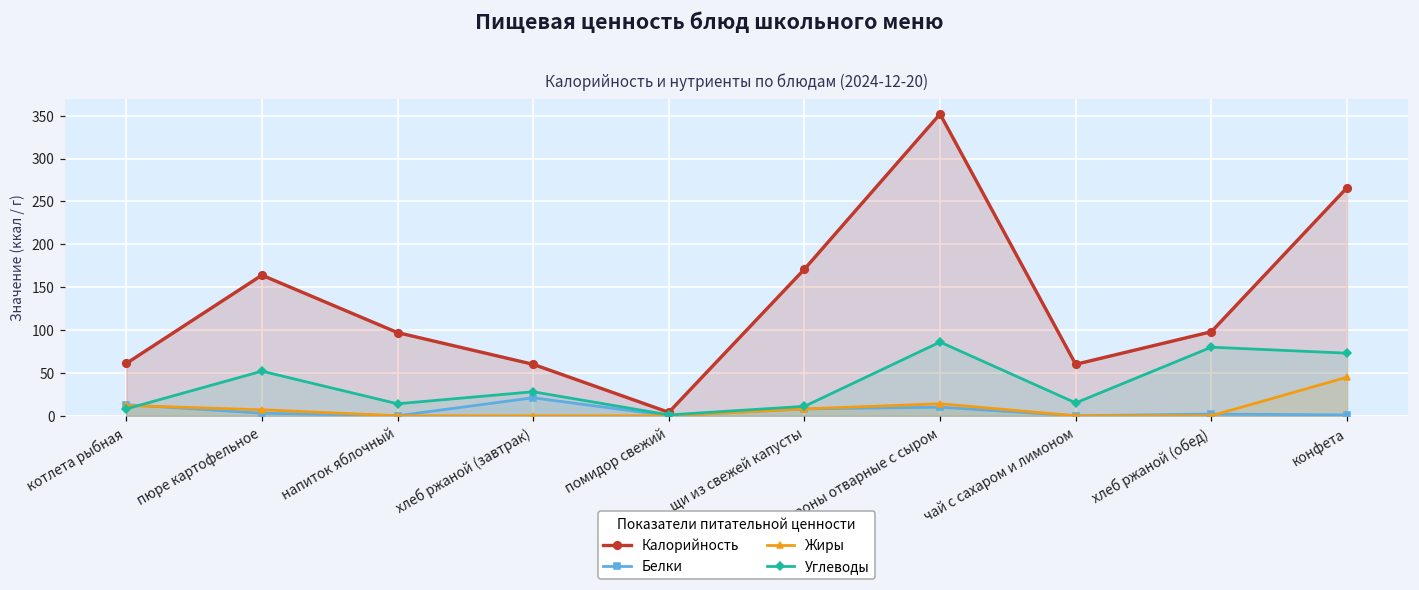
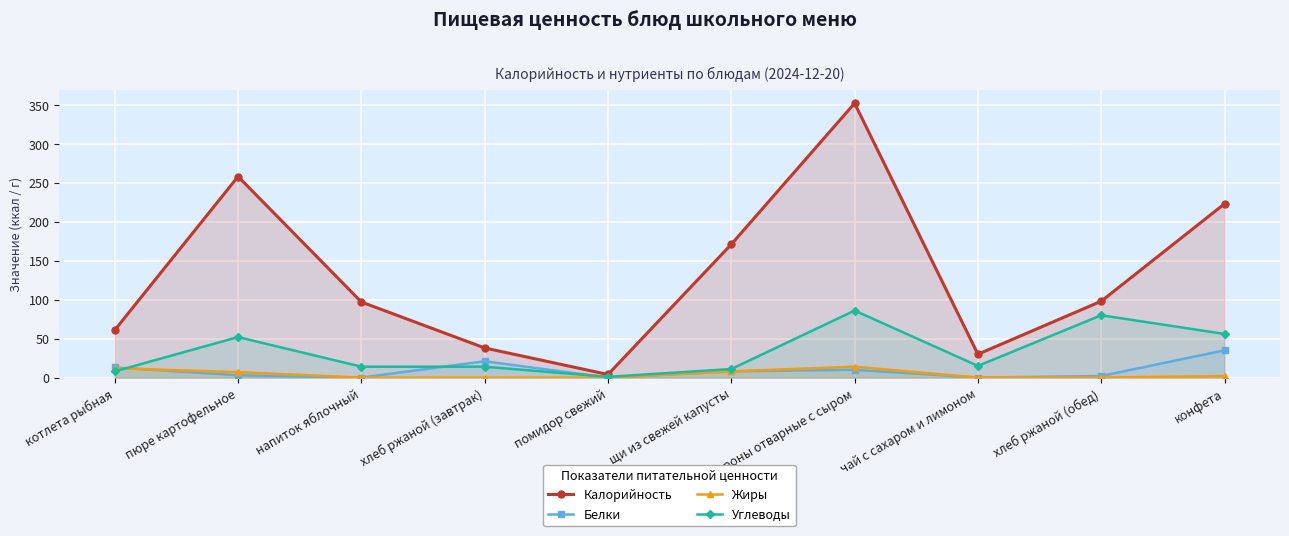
Калорийность, пюре картофельное: 160 -> 260
Калорийность, хлеб ржаной (завтрак): 60 -> 40
Углеводы, хлеб ржаной (завтрак): 30 -> 10
Калорийность, чай с сахаром и лимоном: 60 -> 30
Калорийность, конфета: 270 -> 220
Белки, конфета: 0 -> 40
Жиры, конфета: 50 -> 0
Углеводы, конфета: 70 -> 60
